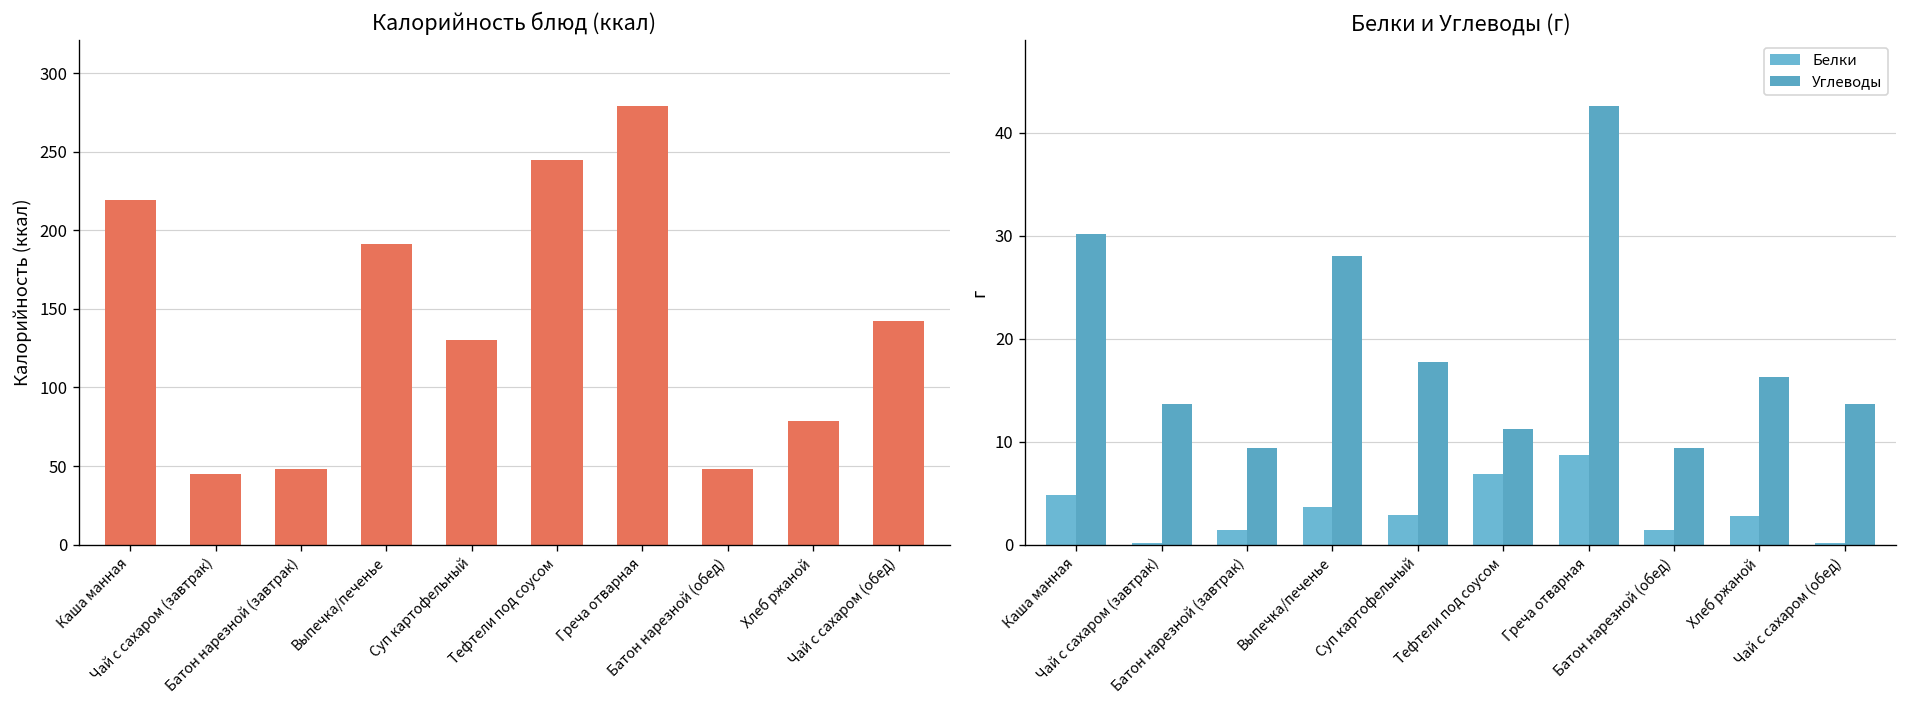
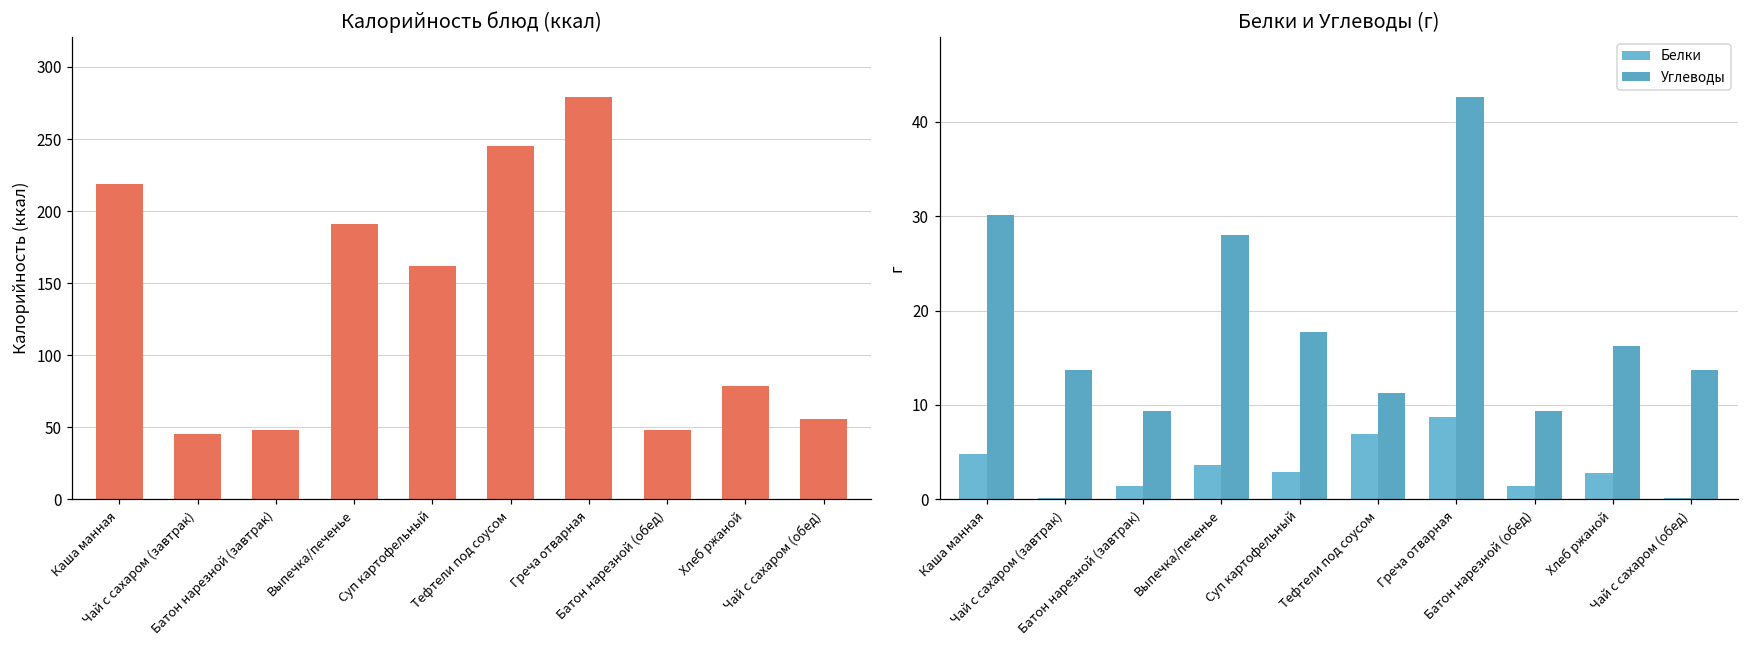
Калорийность блюд (ккал), Суп картофельный: 130 -> 162
Калорийность блюд (ккал), Чай с сахаром (обед): 142 -> 56
